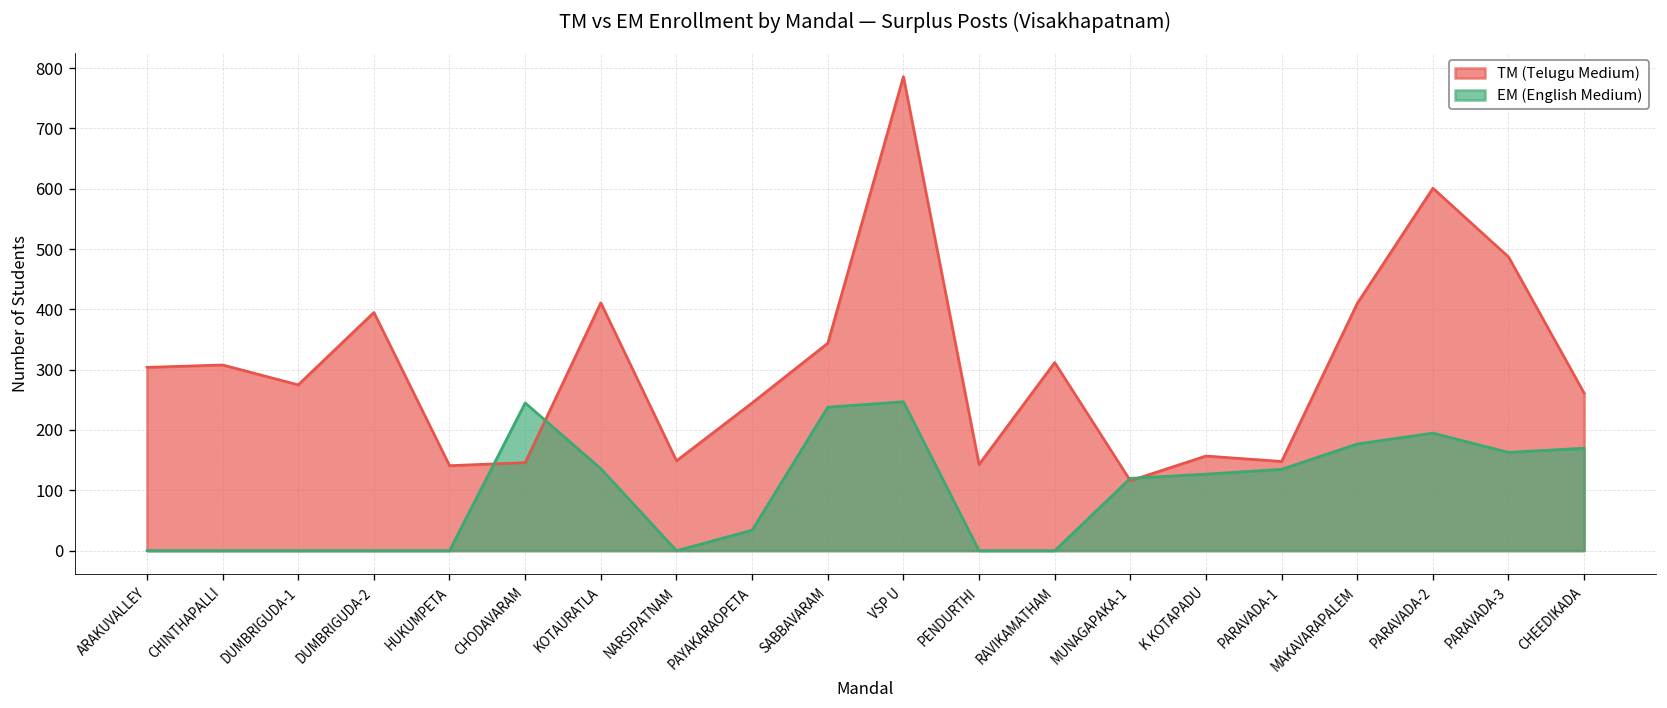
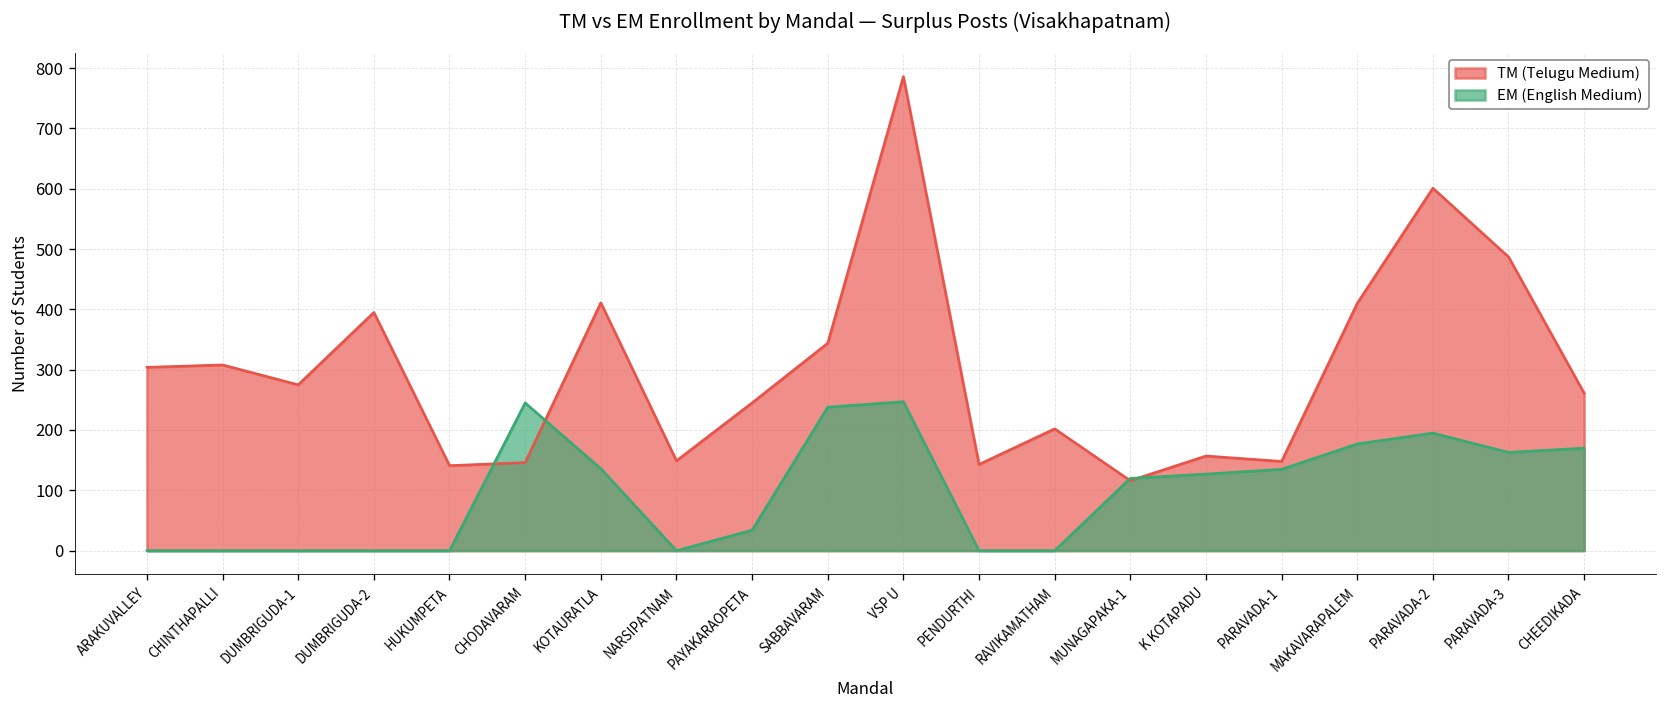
TM (Telugu Medium), RAVIKAMATHAM: 310 -> 200
